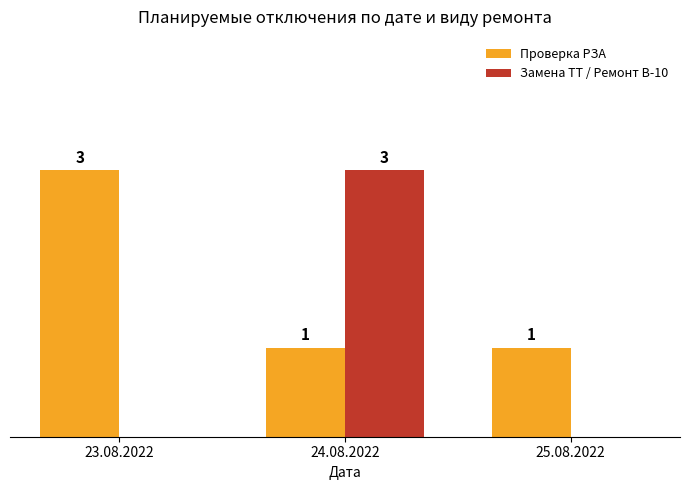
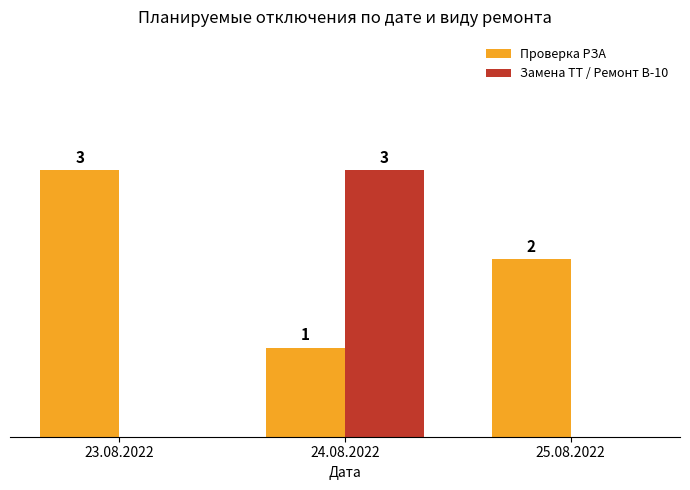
Проверка РЗА, 25.08.2022: 1 -> 2
